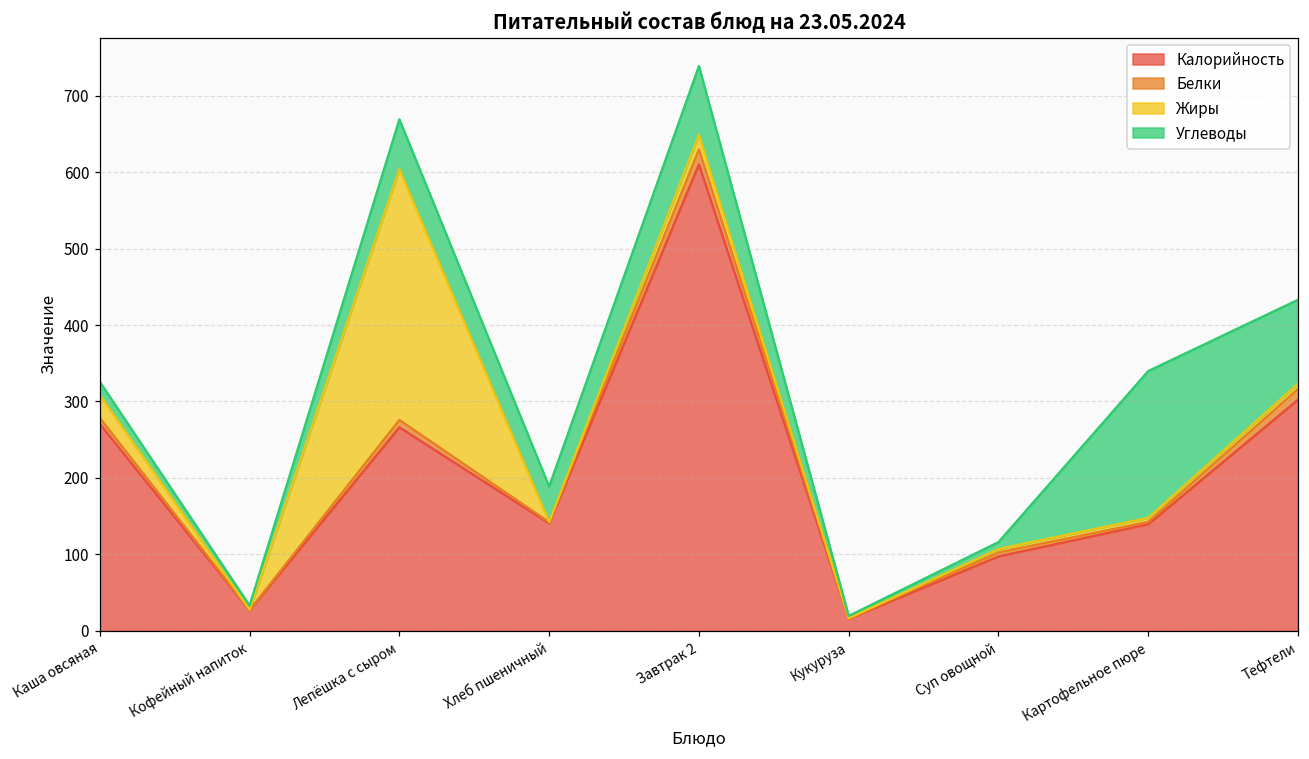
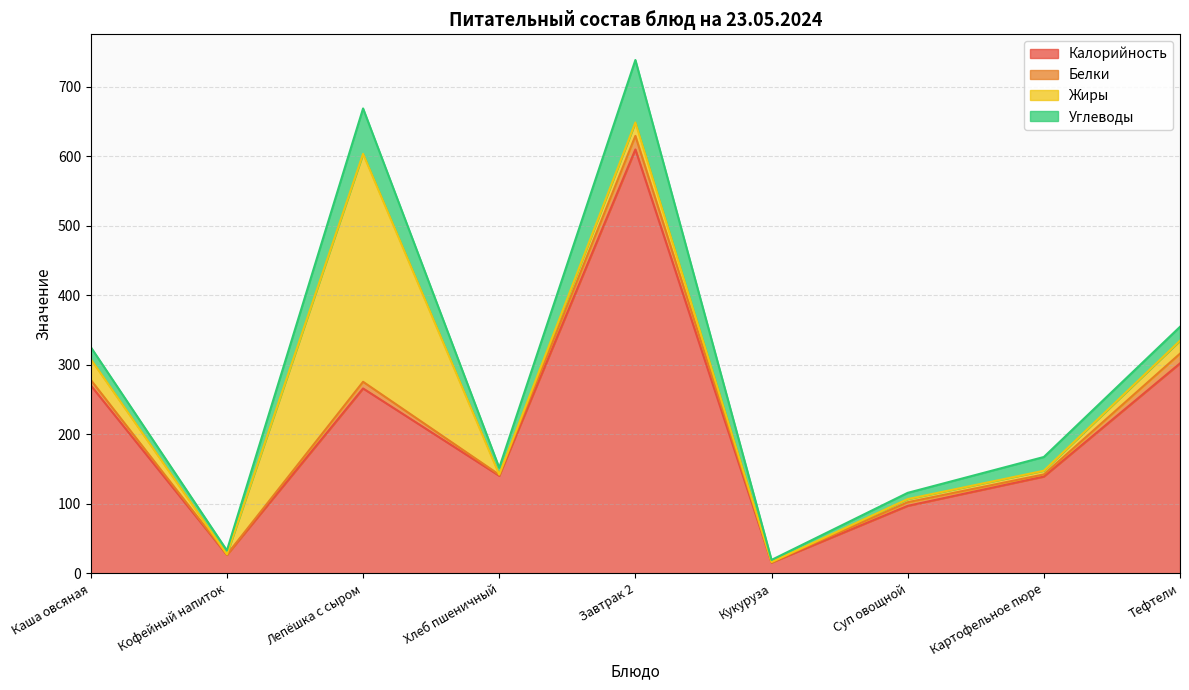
Углеводы, Хлеб пшеничный: 50 -> 10
Углеводы, Картофельное пюре: 190 -> 20
Жиры, Тефтели: 10 -> 20
Углеводы, Тефтели: 110 -> 20
